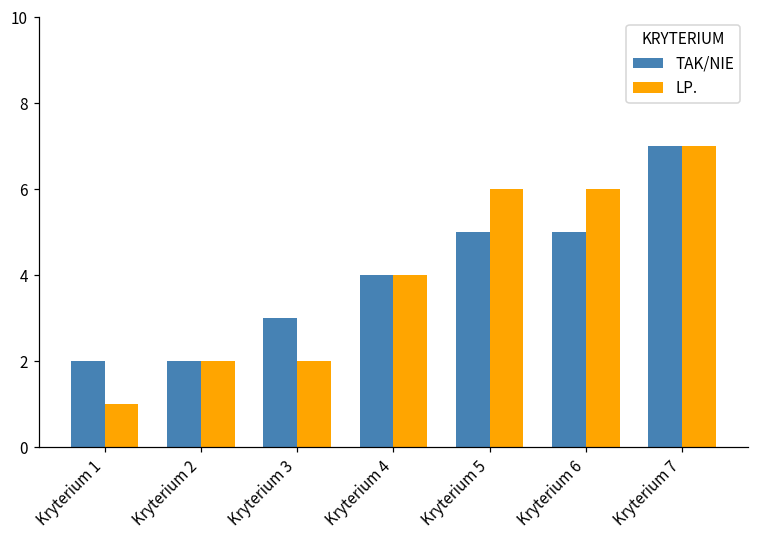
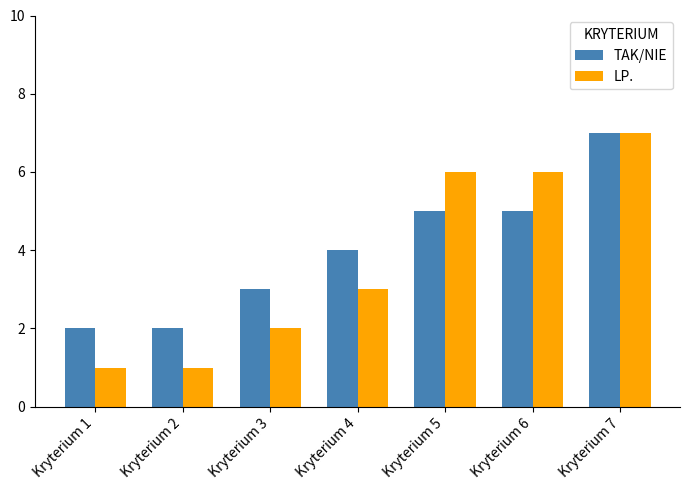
LP., Kryterium 2: 2 -> 1
LP., Kryterium 4: 4 -> 3
